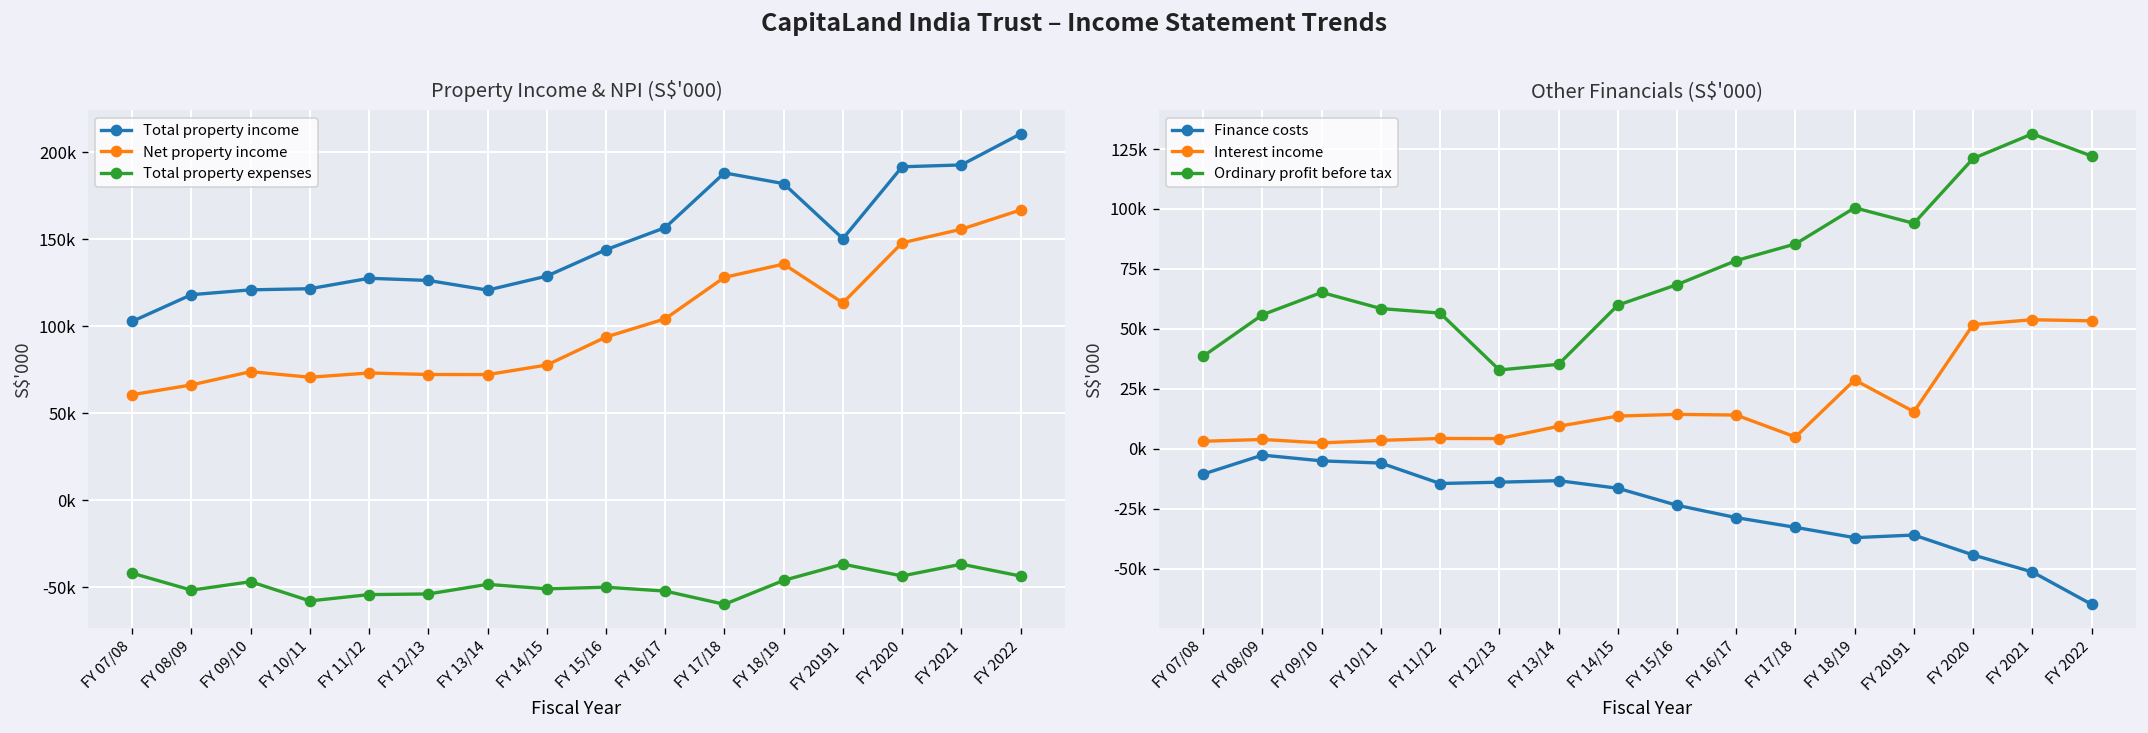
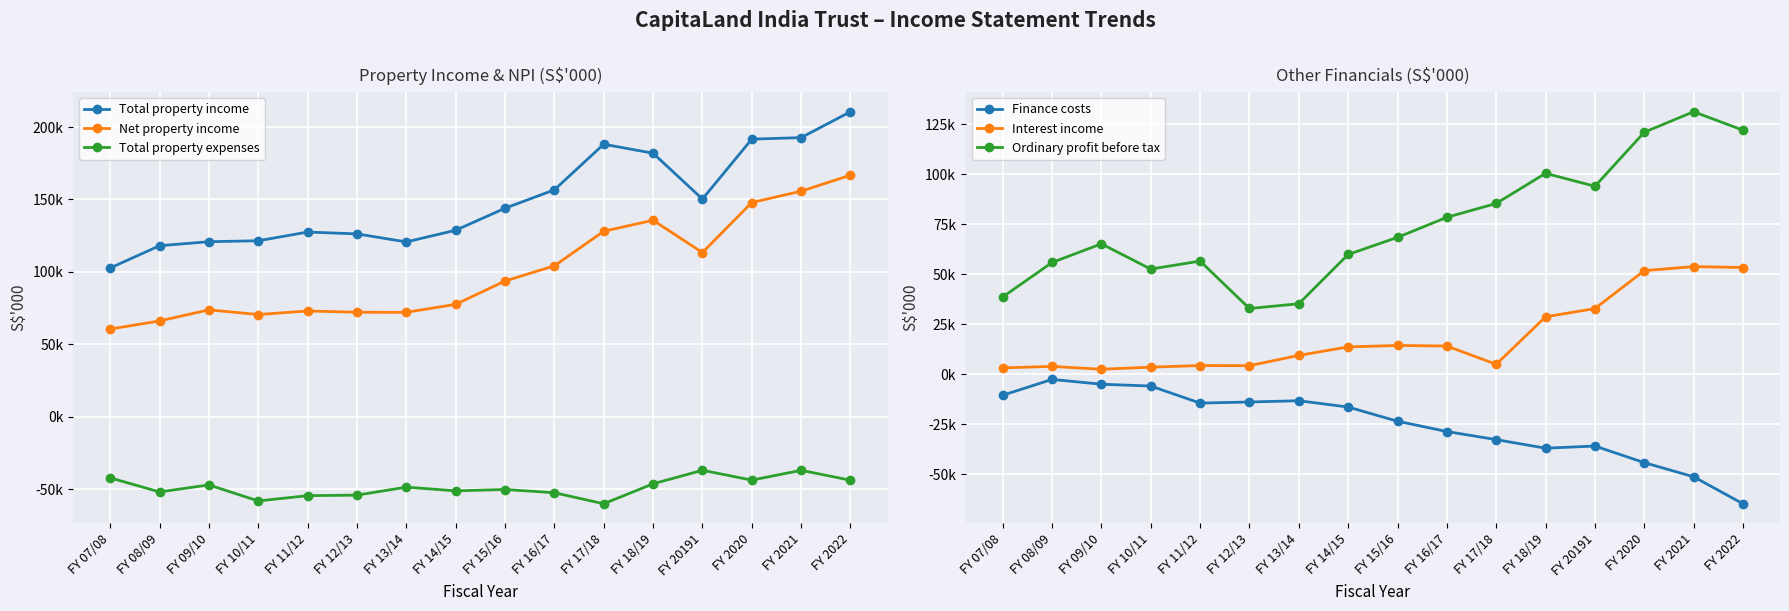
Other Financials (S$'000), Ordinary profit before tax, FY 10/11: 58000 -> 53000
Other Financials (S$'000), Interest income, FY 20191: 15000 -> 33000
